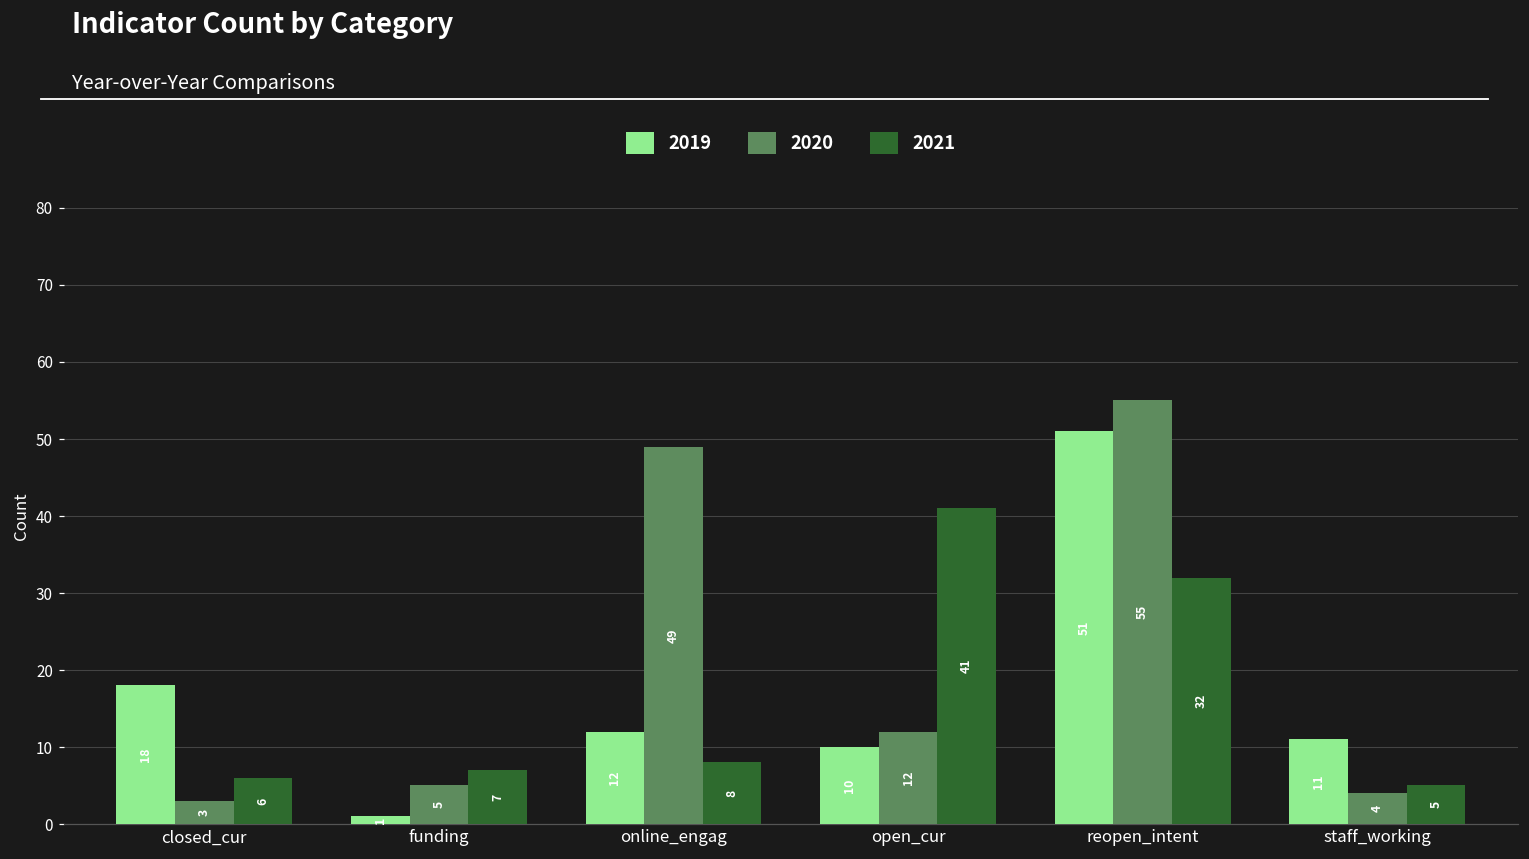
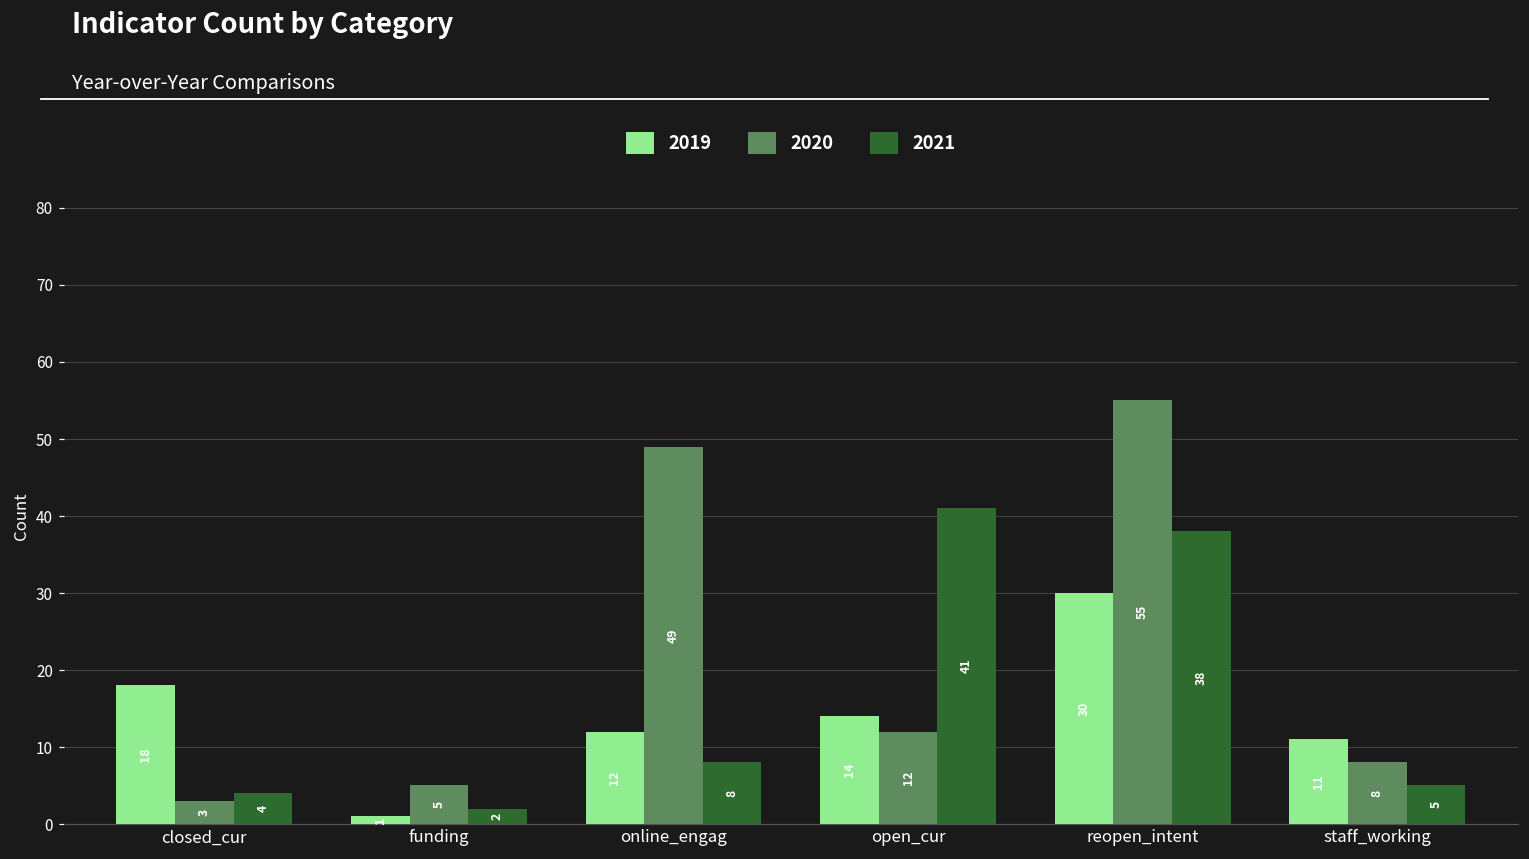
2021, closed_cur: 6 -> 4
2021, funding: 7 -> 2
2019, open_cur: 10 -> 14
2019, reopen_intent: 51 -> 30
2021, reopen_intent: 32 -> 38
2020, staff_working: 4 -> 8
